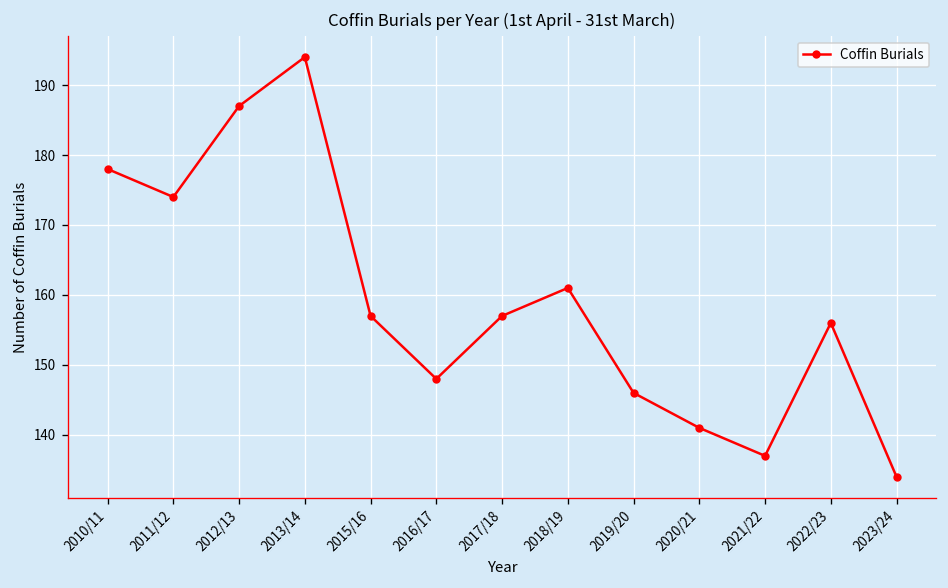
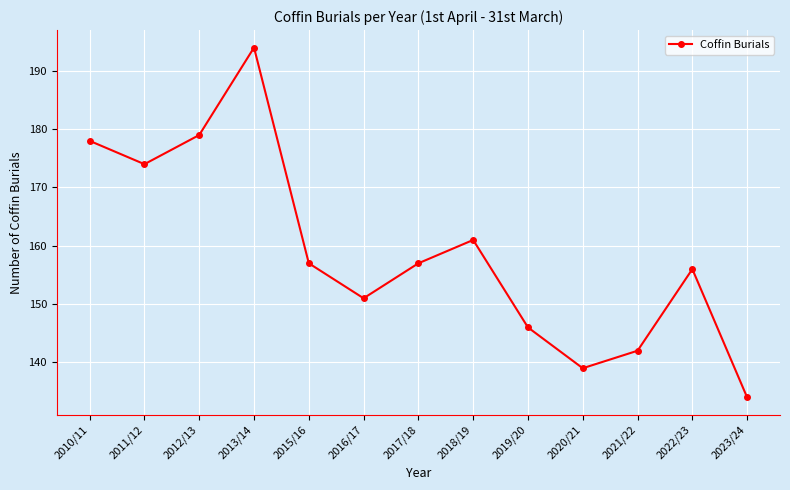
2012/13: 187 -> 179
2016/17: 148 -> 151
2020/21: 141 -> 139
2021/22: 137 -> 142
